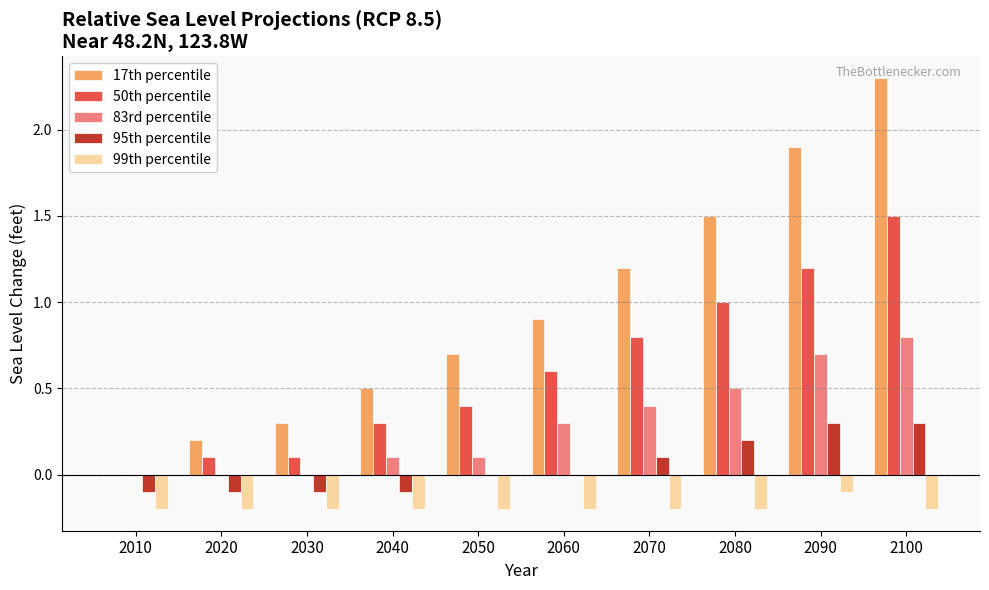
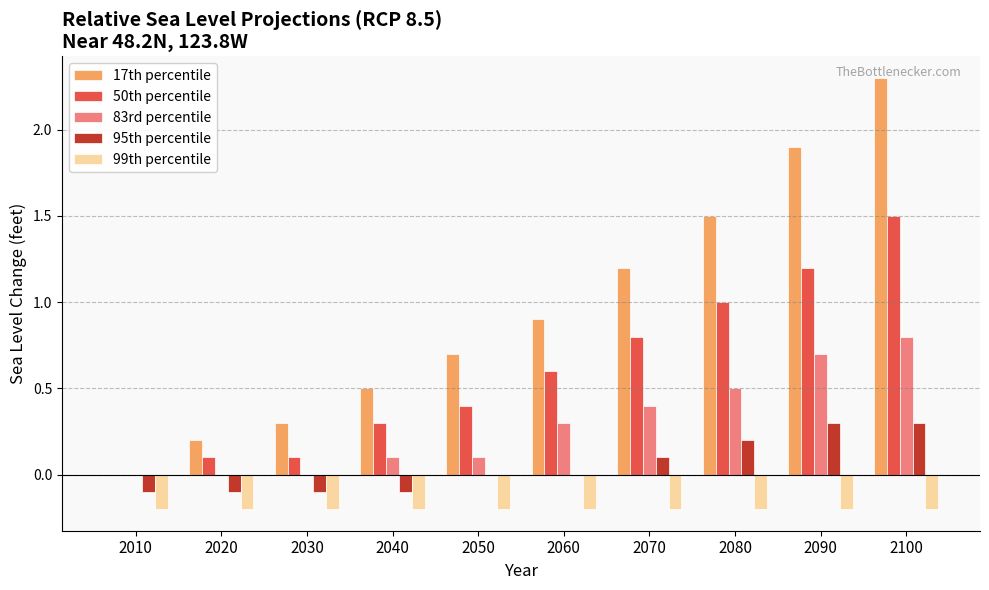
99th percentile, 2090: -0.1 -> -0.2
